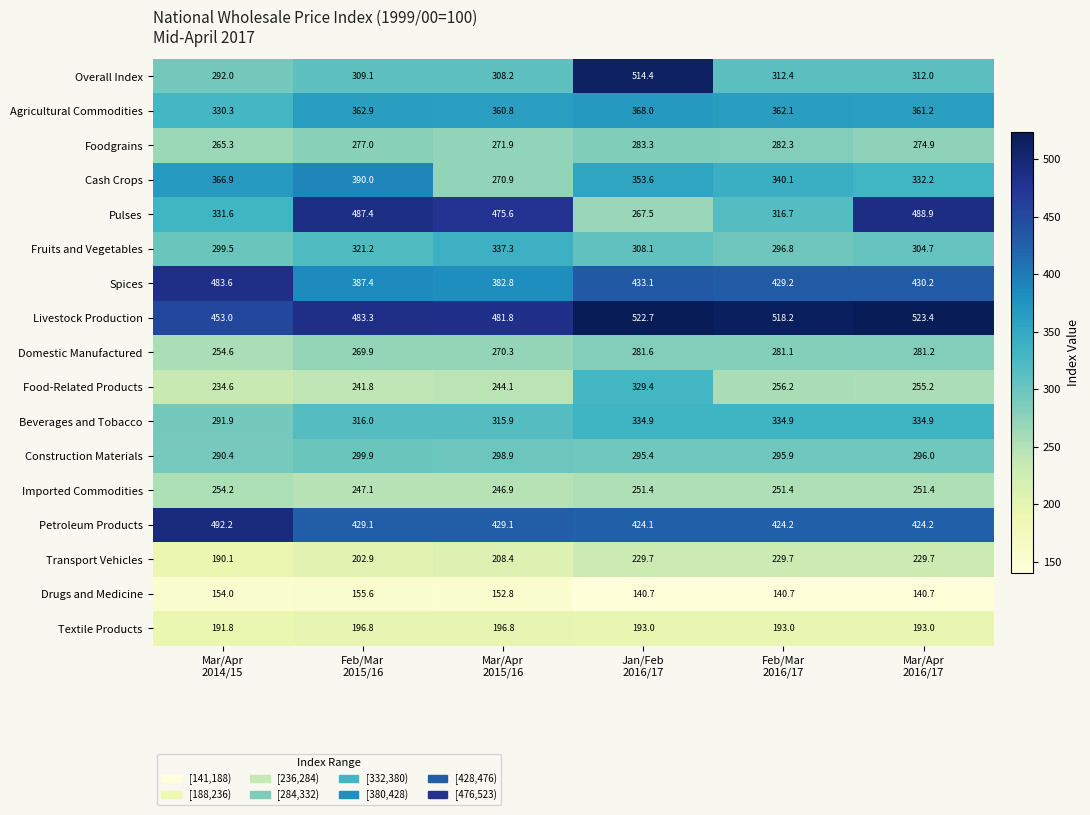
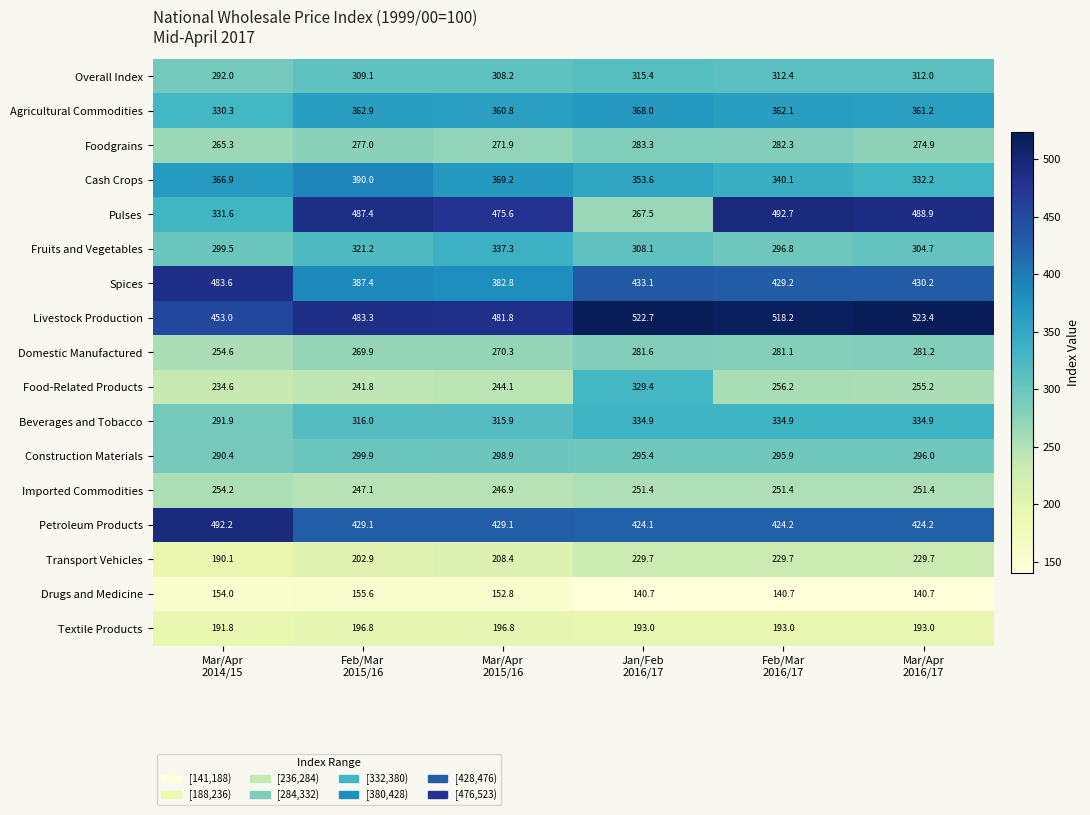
Overall Index, Jan/Feb 2016/17: 514.4 -> 315.4
Cash Crops, Mar/Apr 2015/16: 270.9 -> 369.2
Pulses, Feb/Mar 2016/17: 316.7 -> 492.7
